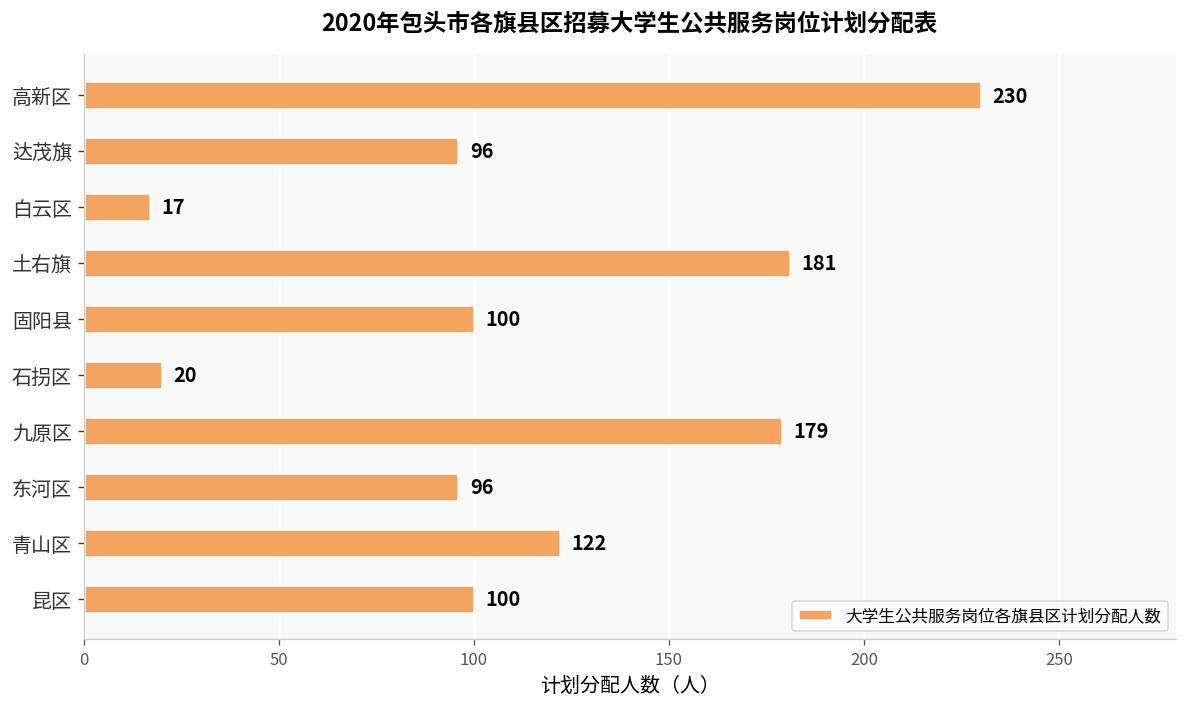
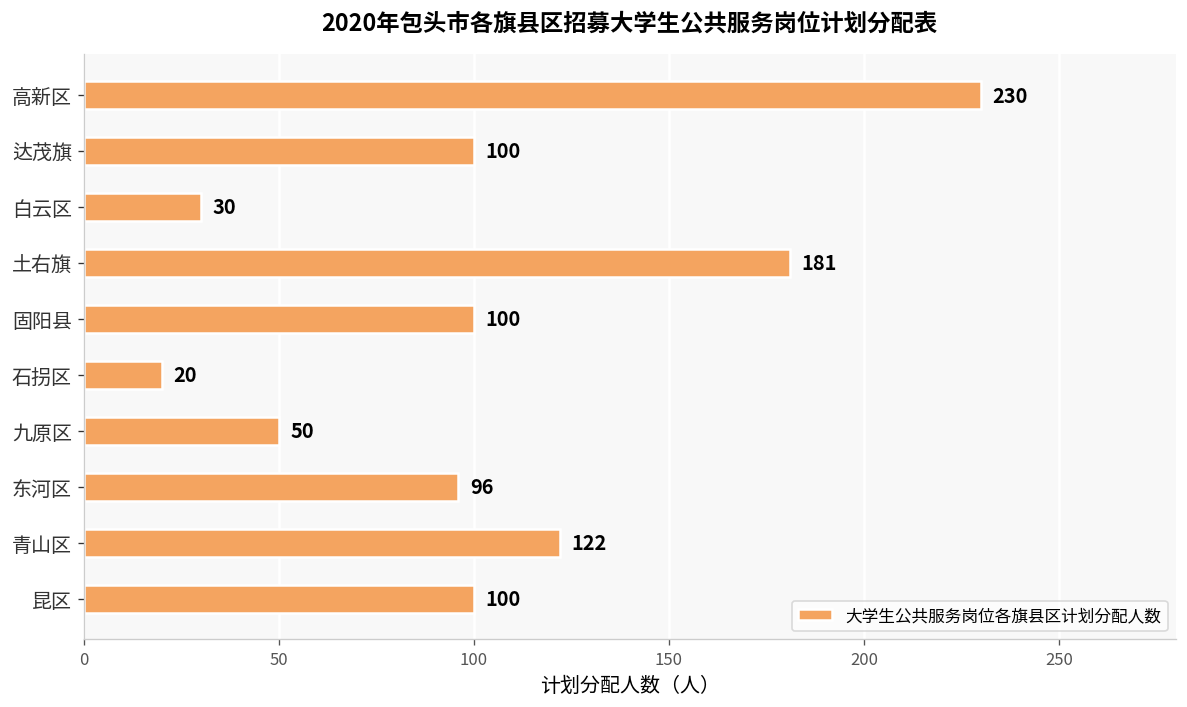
达茂旗: 96 -> 100
白云区: 17 -> 30
九原区: 179 -> 50
